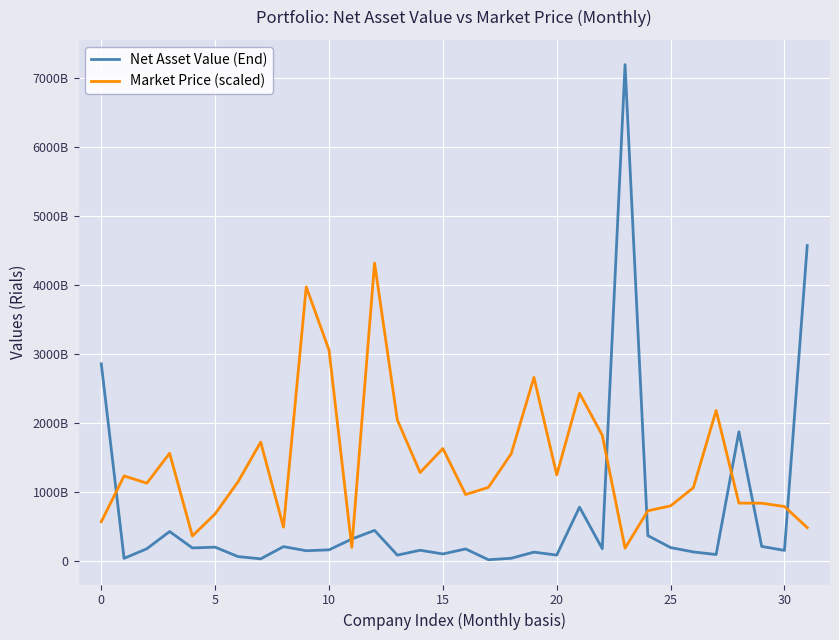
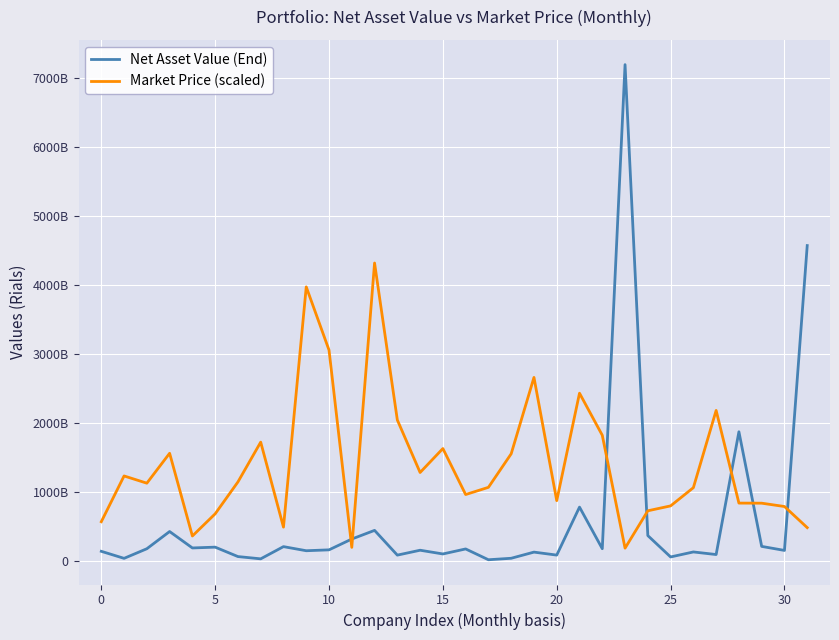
Net Asset Value (End), 0: 2900000000000 -> 100000000000
Market Price (scaled), 20: 1200000000000 -> 900000000000
Net Asset Value (End), 25: 200000000000 -> 100000000000
